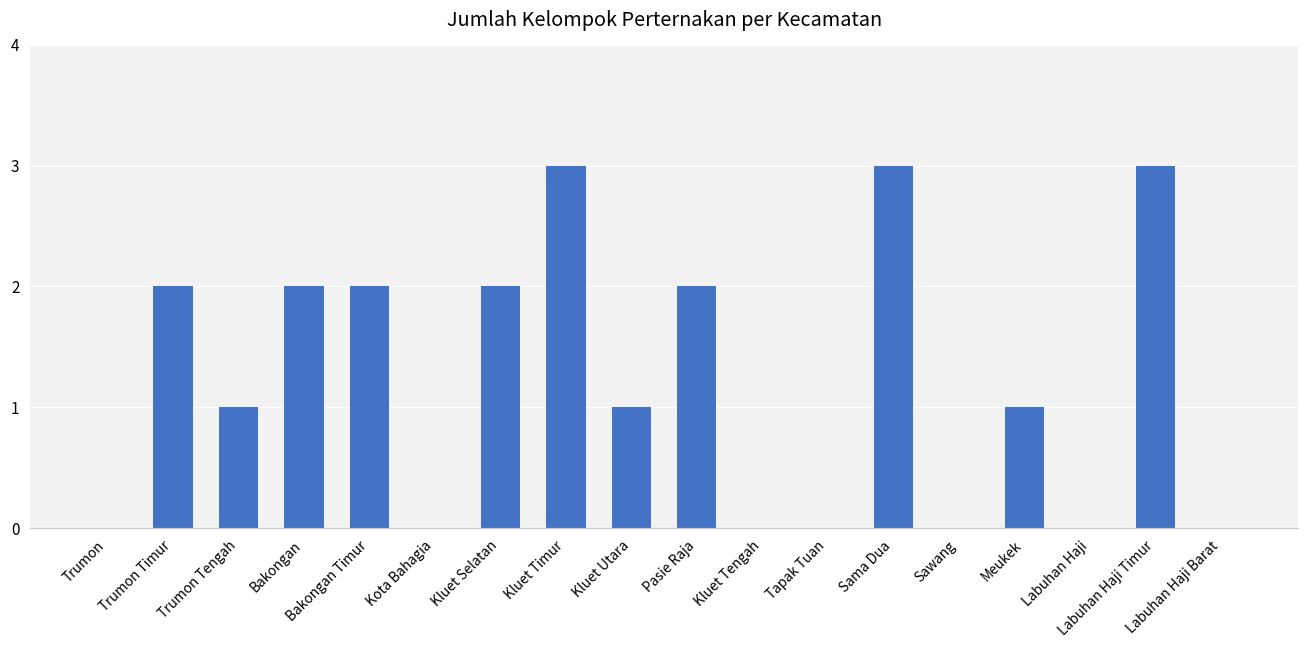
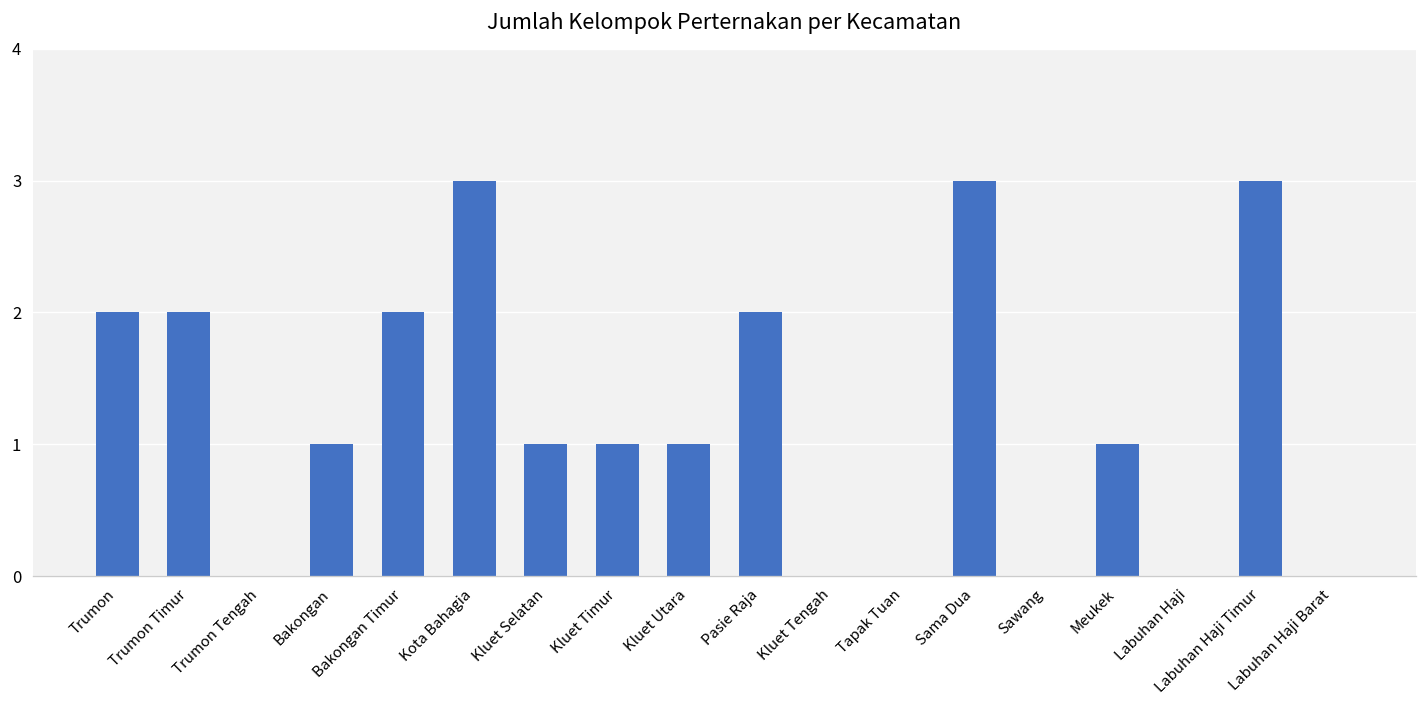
Trumon: 0 -> 2
Trumon Tengah: 1 -> 0
Bakongan: 2 -> 1
Kota Bahagia: 0 -> 3
Kluet Selatan: 2 -> 1
Kluet Timur: 3 -> 1
